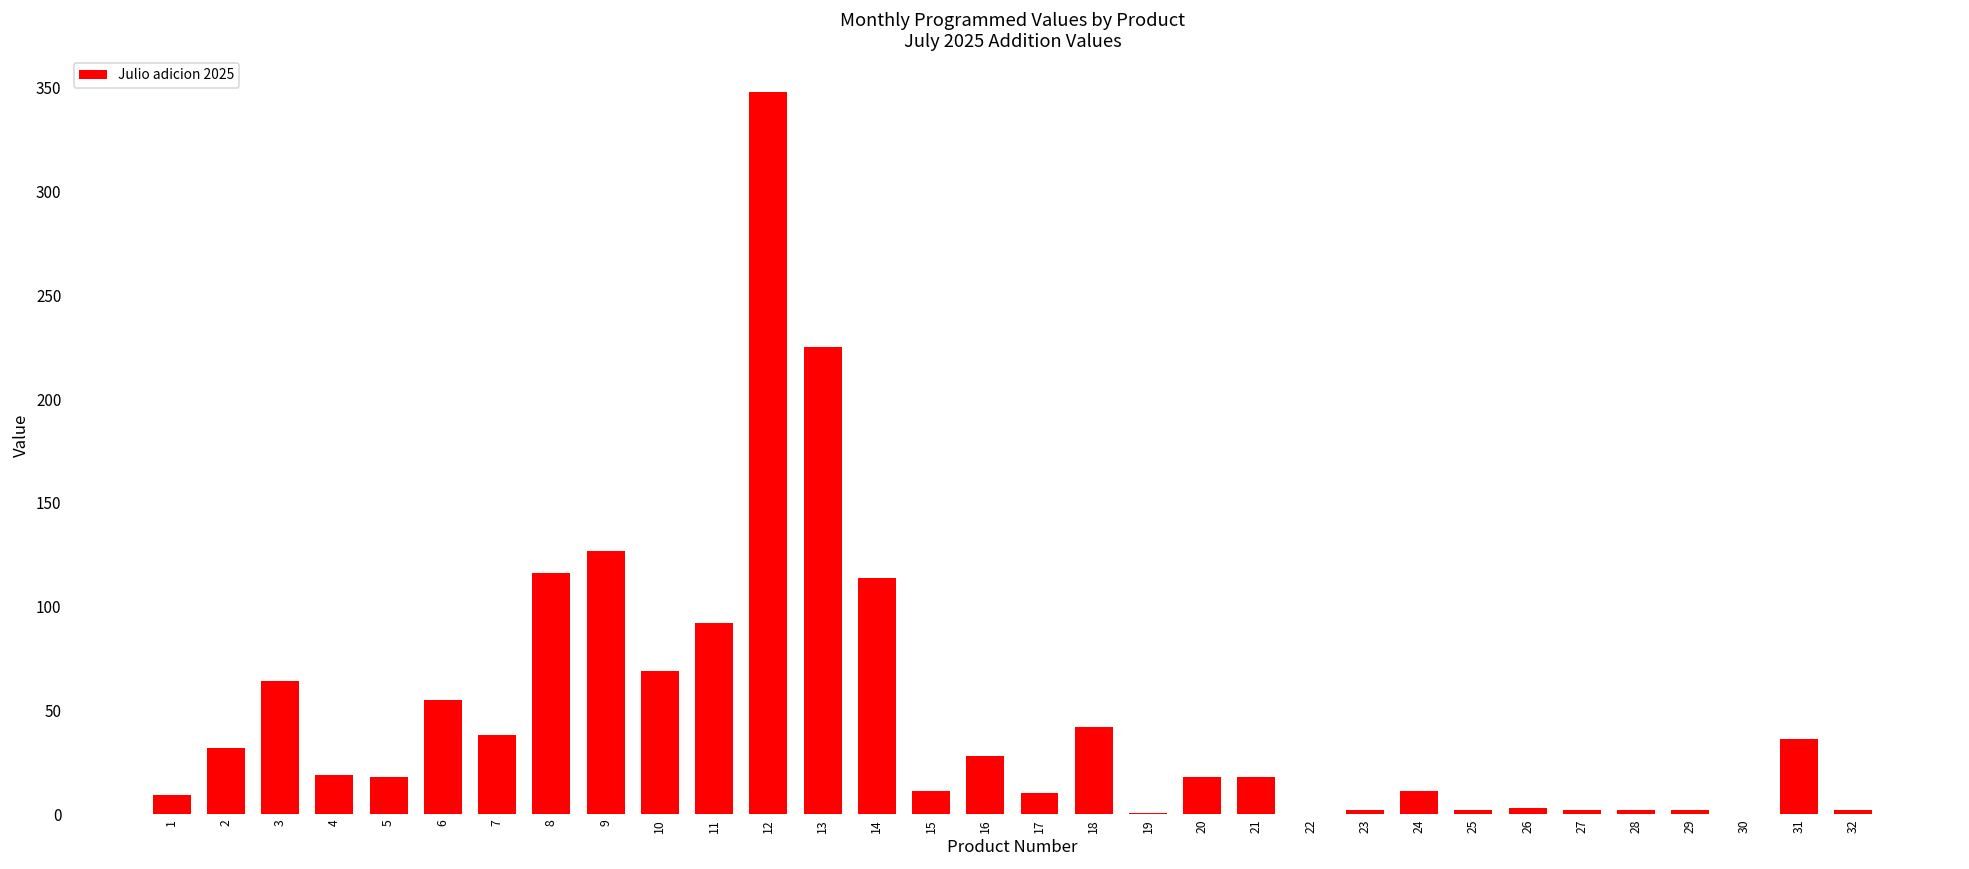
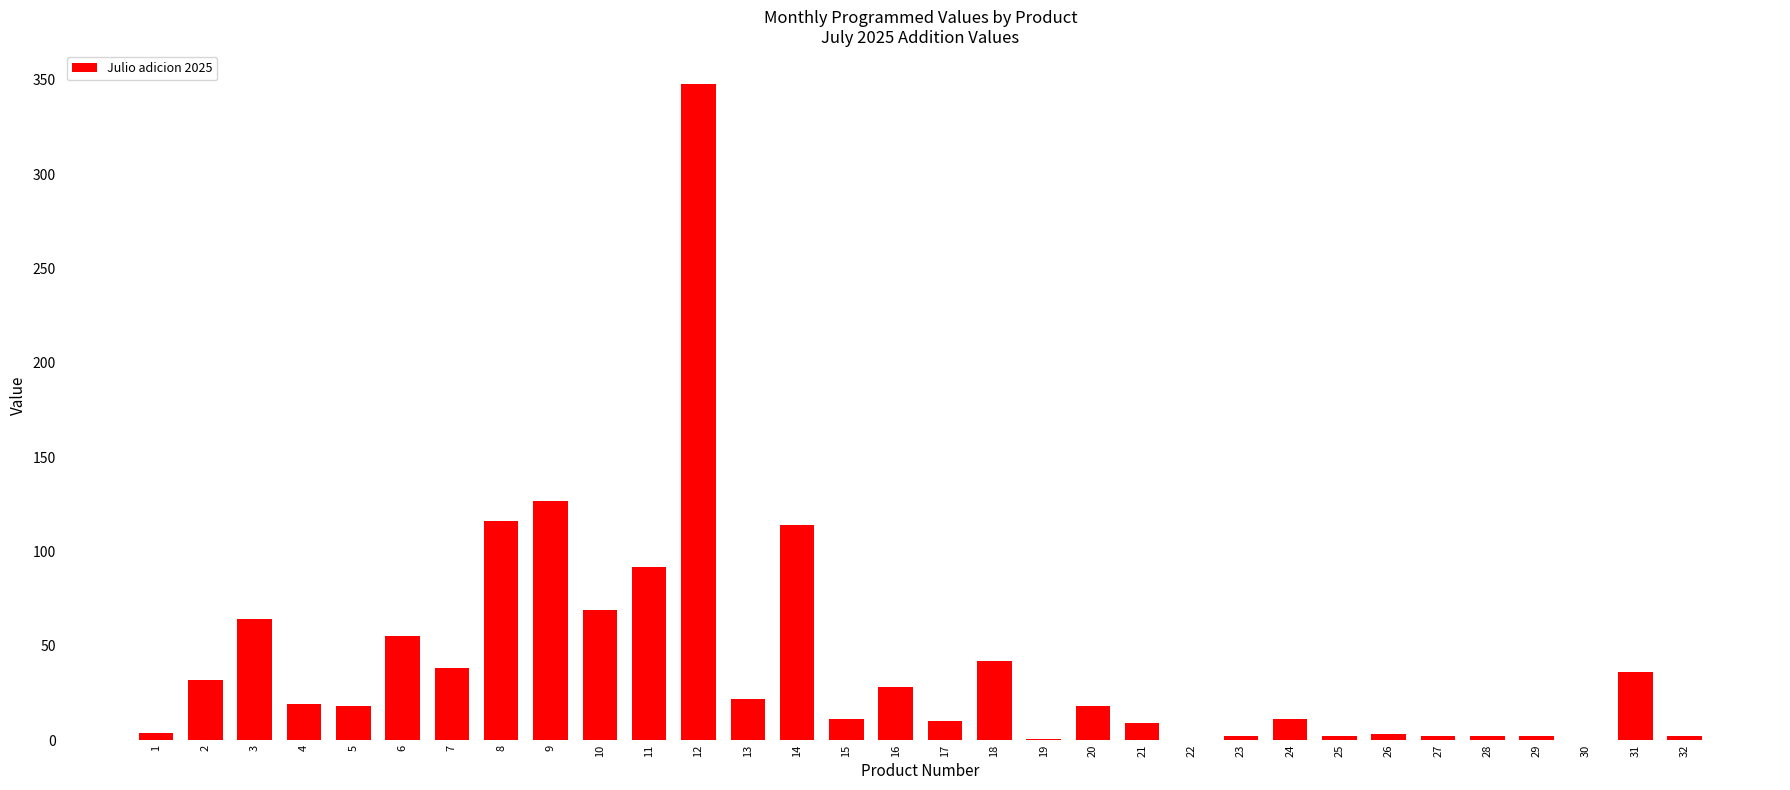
1: 9 -> 4
13: 225 -> 22
21: 18 -> 9
